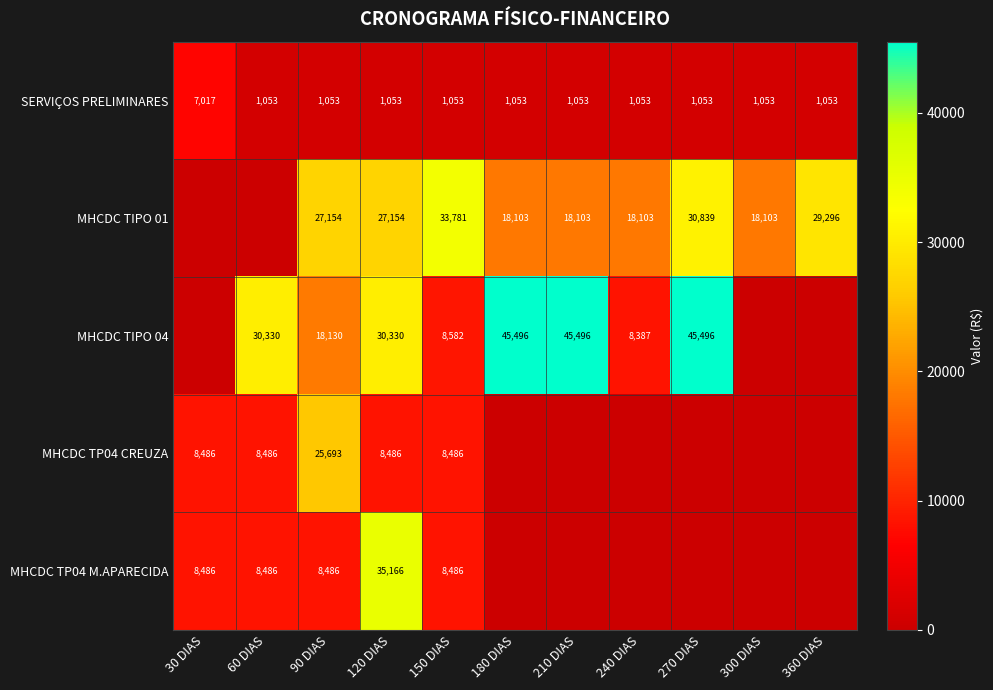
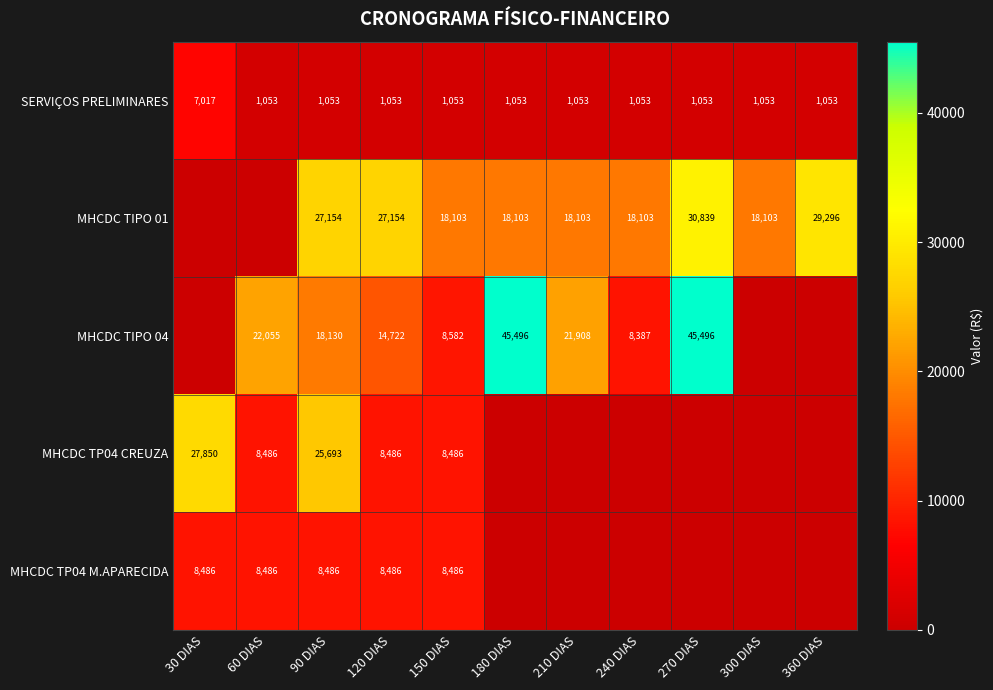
MHCDC TIPO 01, 150 DIAS: 33,781 -> 18,103
MHCDC TIPO 04, 60 DIAS: 30,330 -> 22,055
MHCDC TIPO 04, 120 DIAS: 30,330 -> 14,722
MHCDC TIPO 04, 210 DIAS: 45,496 -> 21,908
MHCDC TP04 CREUZA, 30 DIAS: 8,486 -> 27,850
MHCDC TP04 M.APARECIDA, 120 DIAS: 35,166 -> 8,486
